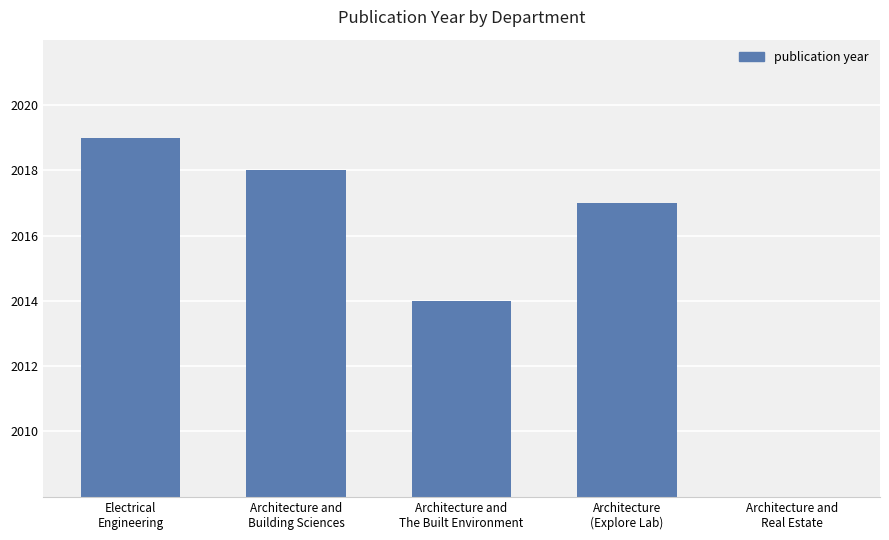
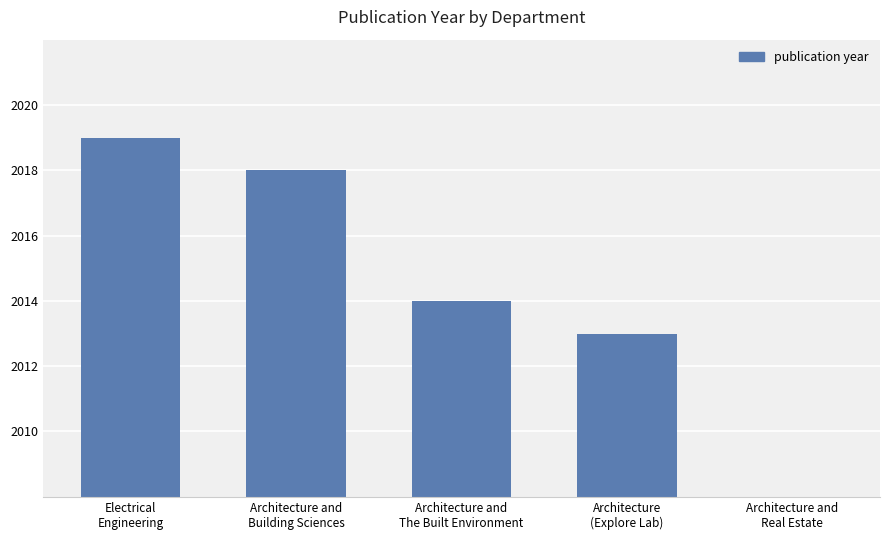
Architecture (Explore Lab): 2017 -> 2013
